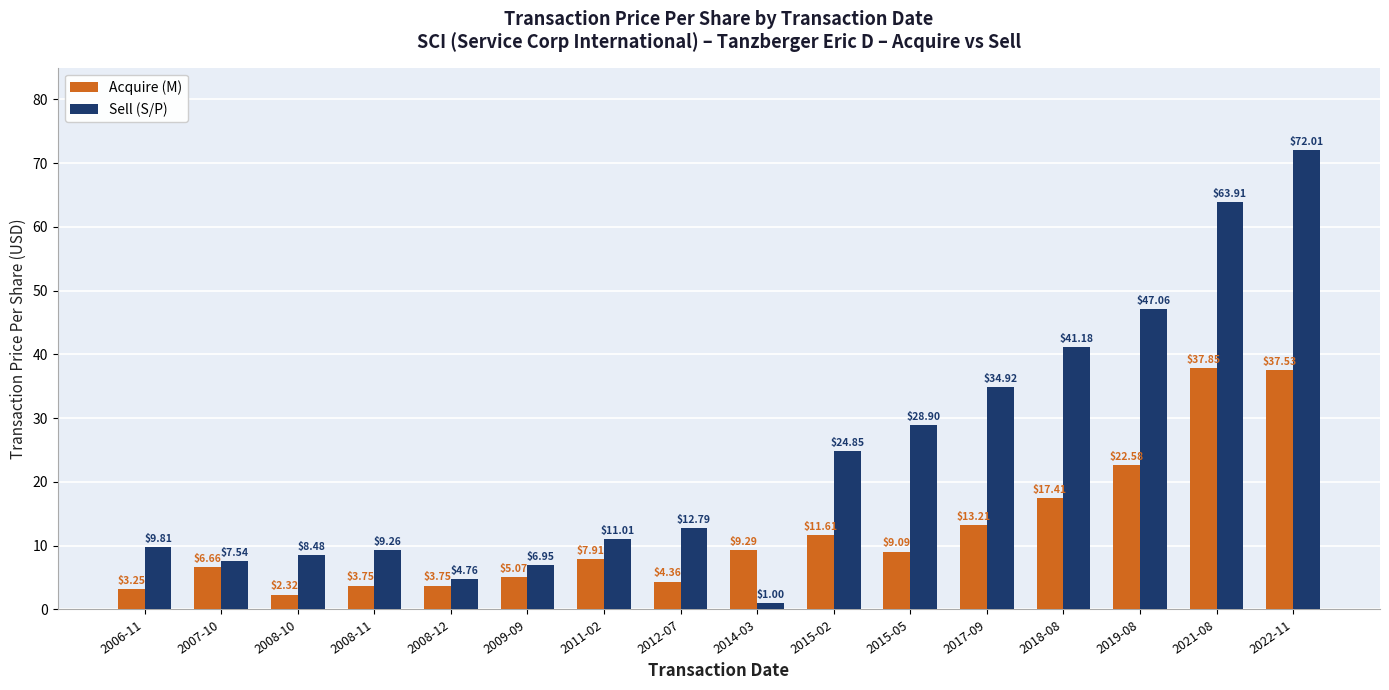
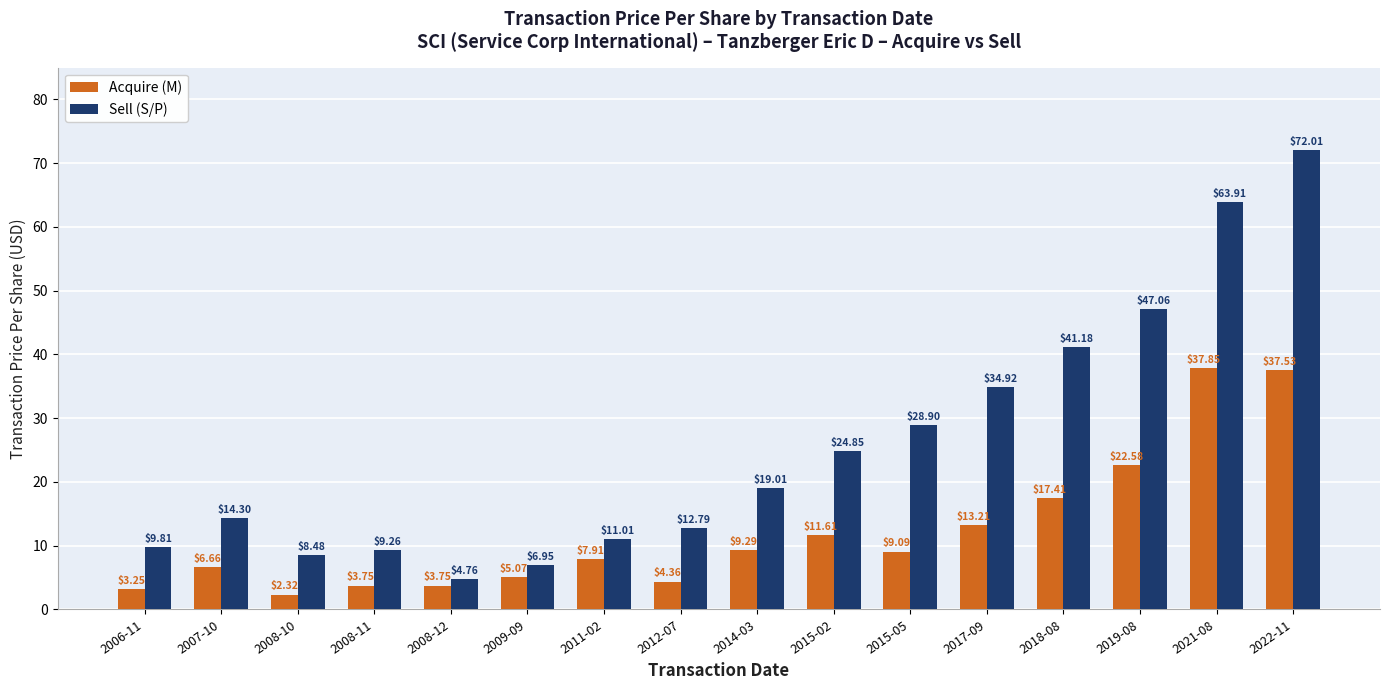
Sell (S/P), 2007-10: $7.54 -> $14.30
Sell (S/P), 2014-03: $1.00 -> $19.01
